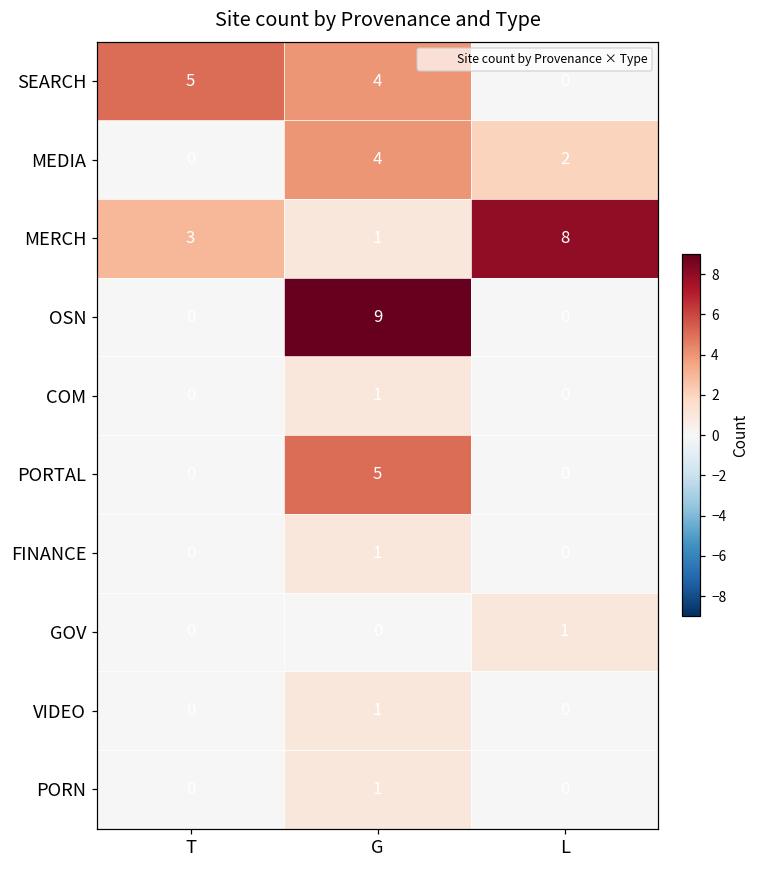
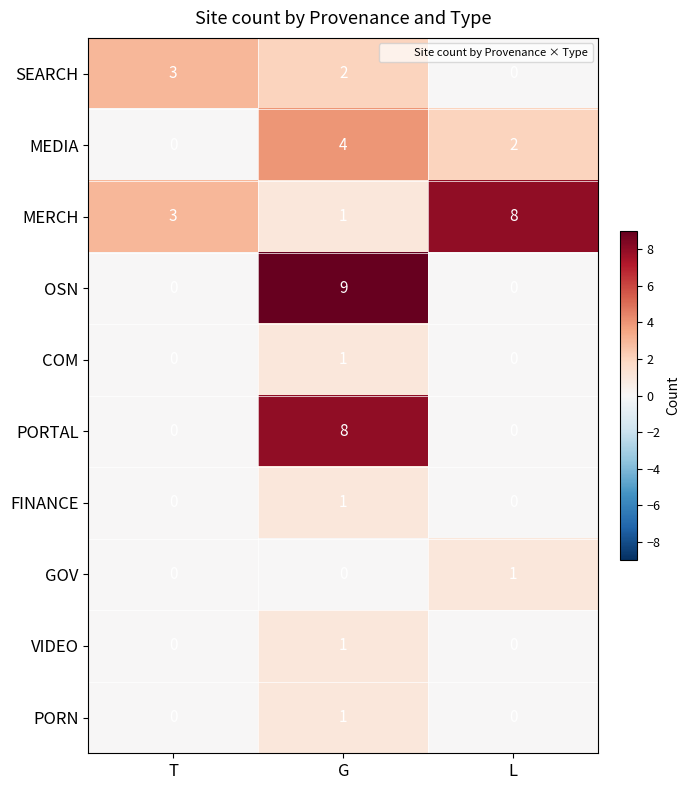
SEARCH, T: 5 -> 3
SEARCH, G: 4 -> 2
PORTAL, G: 5 -> 8
